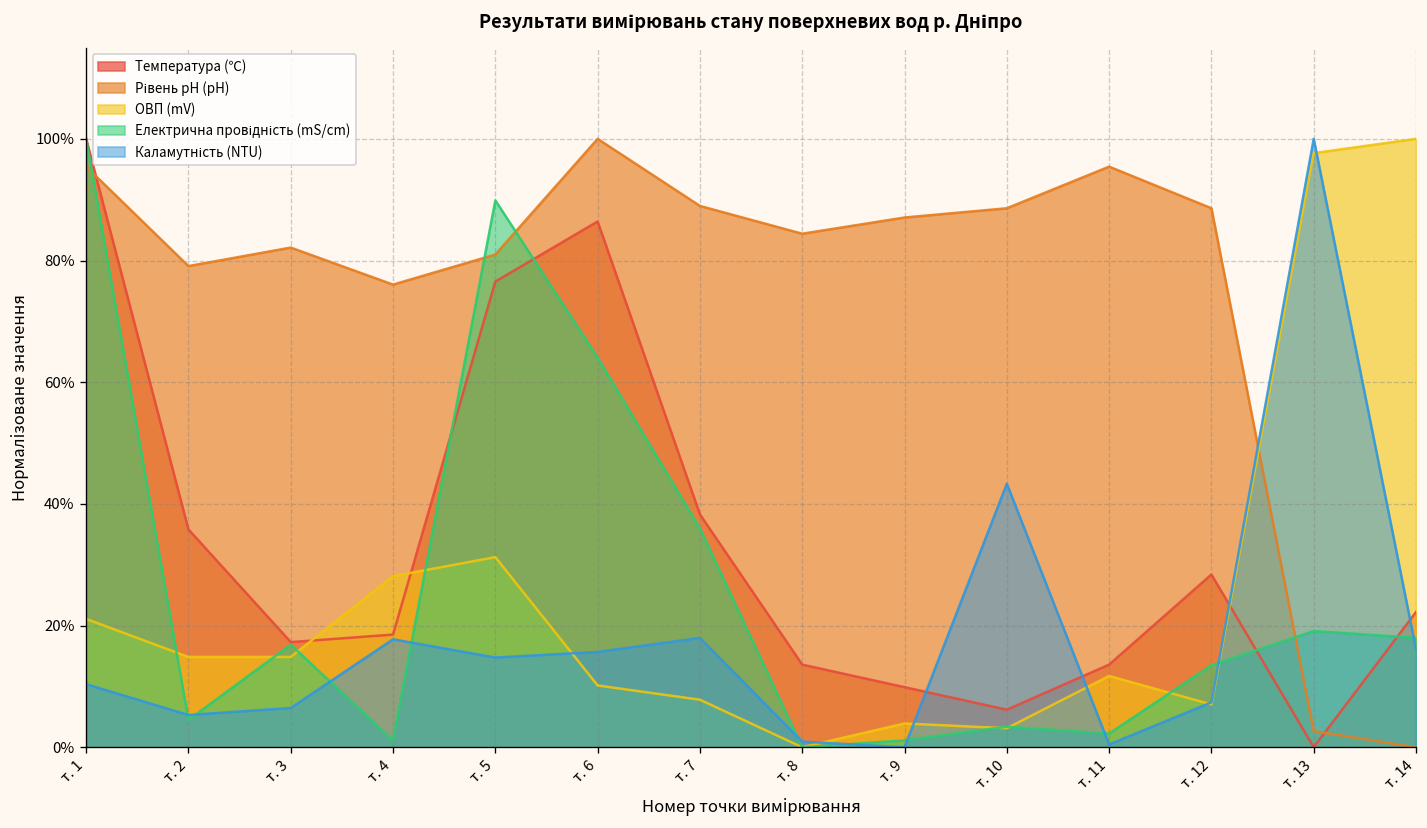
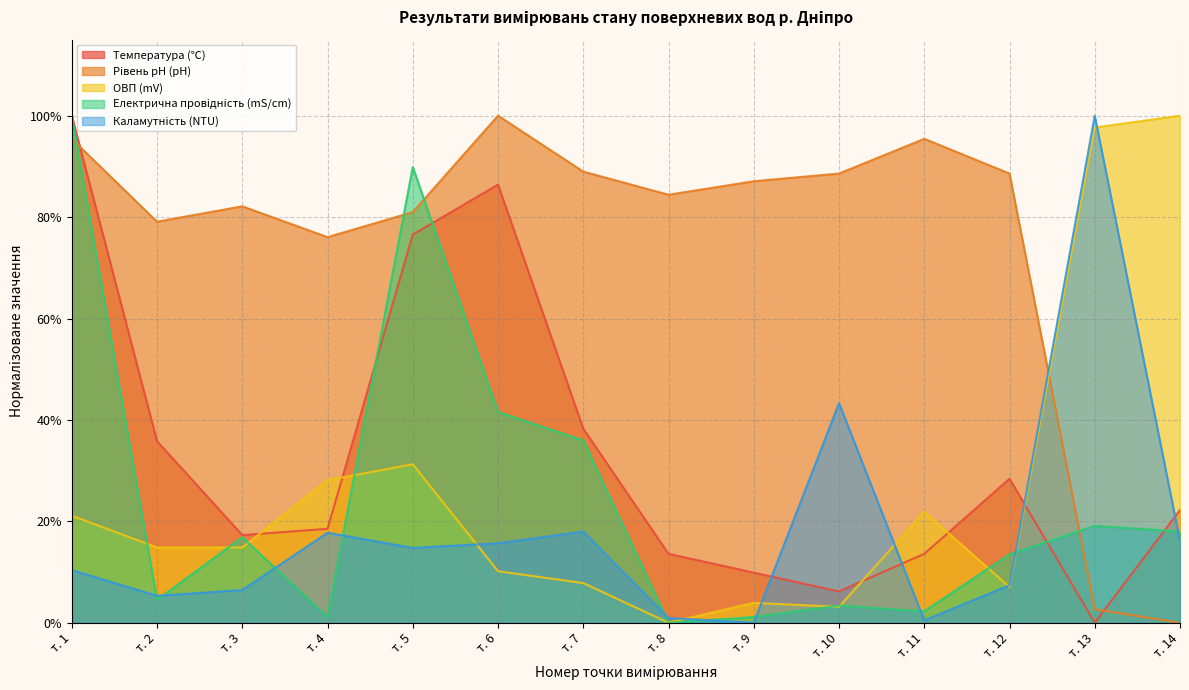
Електрична провідність (mS/cm), т. 6: 64% -> 42%
ОВП (mV), т. 11: 12% -> 22%
